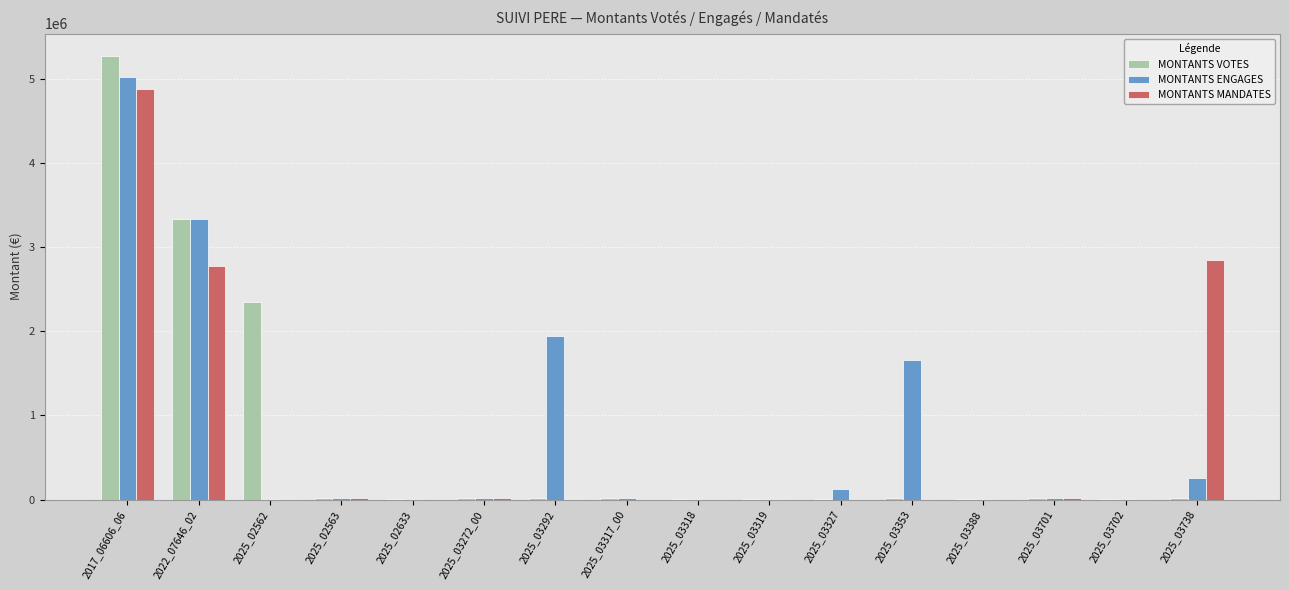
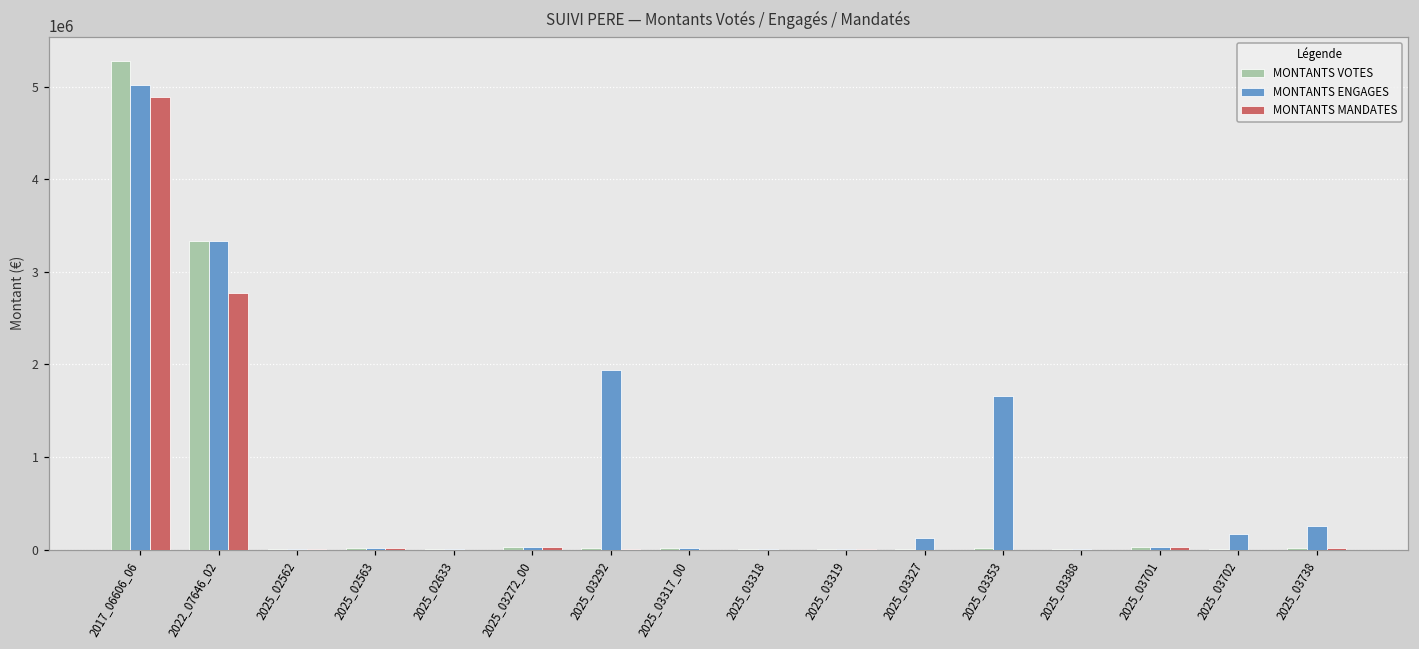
MONTANTS VOTES, 2025_02562: 2400000 -> 0
MONTANTS ENGAGES, 2025_03702: 0 -> 200000
MONTANTS MANDATES, 2025_03738: 2800000 -> 0
